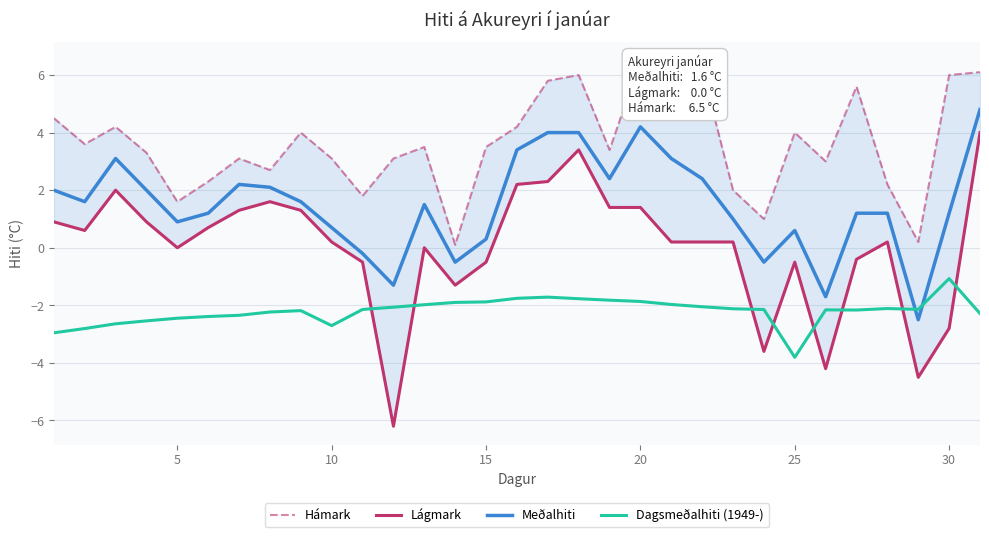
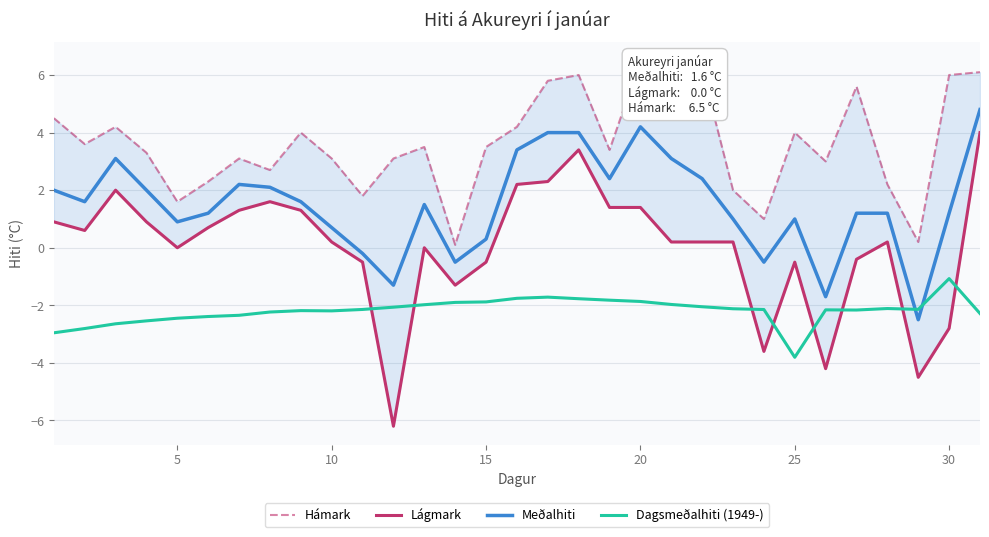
Dagsmeðalhiti (1949-), 10: -2.7 -> -2.2
Meðalhiti, 25: 0.6 -> 1.0
